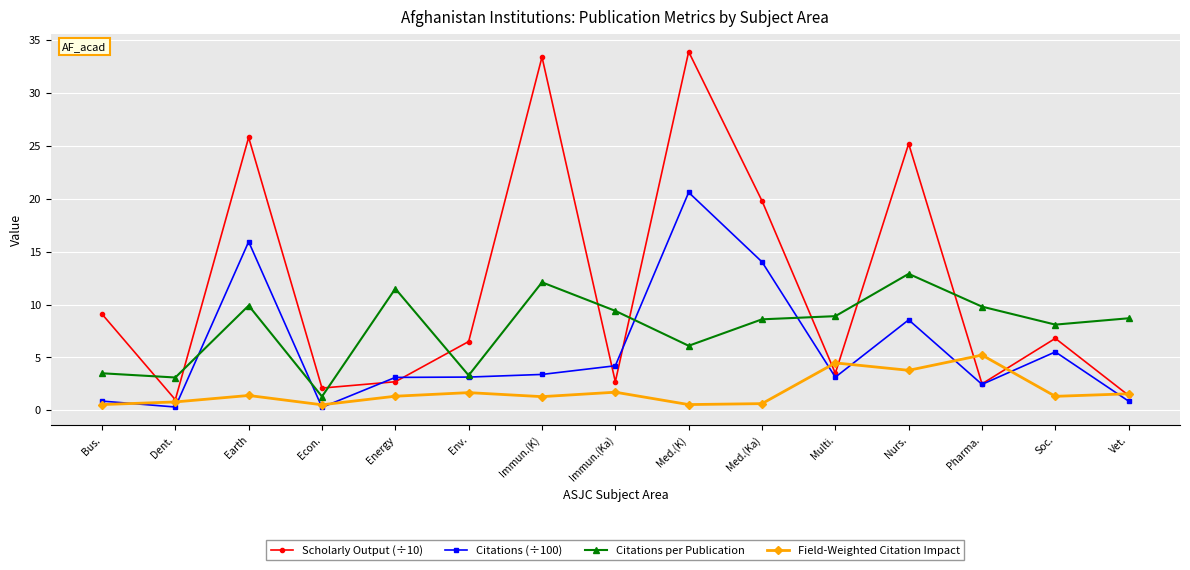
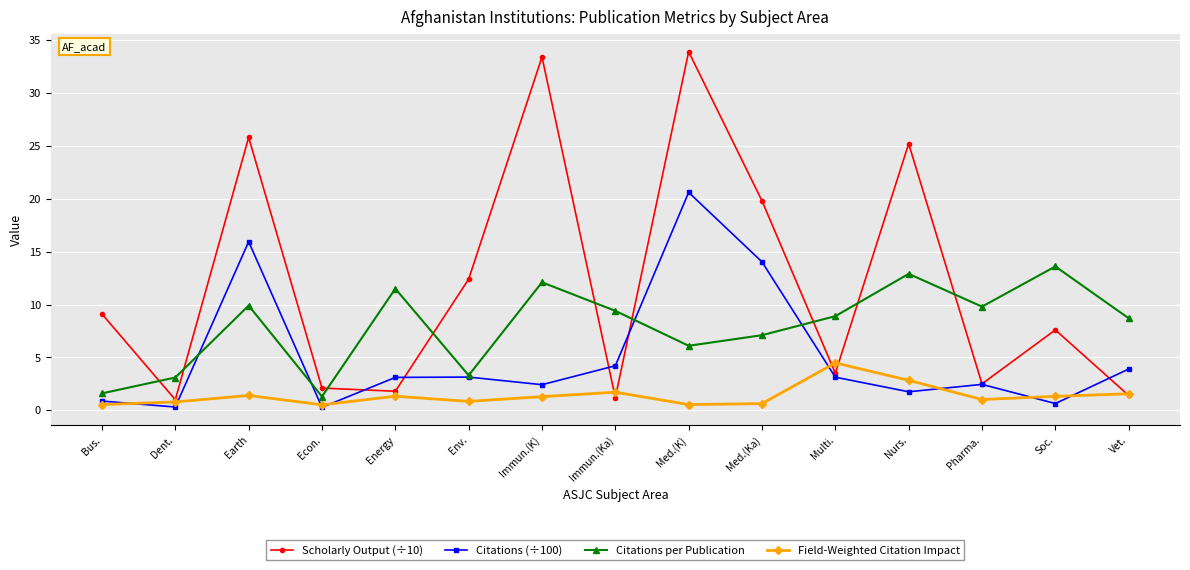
Citations per Publication, Bus.: 3.5 -> 1.6
Scholarly Output (÷10), Energy: 2.7 -> 1.8
Scholarly Output (÷10), Env.: 6.5 -> 12.4
Field-Weighted Citation Impact, Env.: 1.7 -> 0.8
Citations (÷100), Immun.(K): 3.4 -> 2.4
Scholarly Output (÷10), Immun.(Ka): 2.7 -> 1.2
Citations per Publication, Med.(Ka): 8.6 -> 7.1
Citations (÷100), Nurs.: 8.6 -> 1.8
Field-Weighted Citation Impact, Nurs.: 3.8 -> 2.8
Field-Weighted Citation Impact, Pharma.: 5.2 -> 1.0
Scholarly Output (÷10), Soc.: 6.8 -> 7.6
Citations (÷100), Soc.: 5.5 -> 0.6
Citations per Publication, Soc.: 8.1 -> 13.6
Citations (÷100), Vet.: 0.9 -> 3.9
